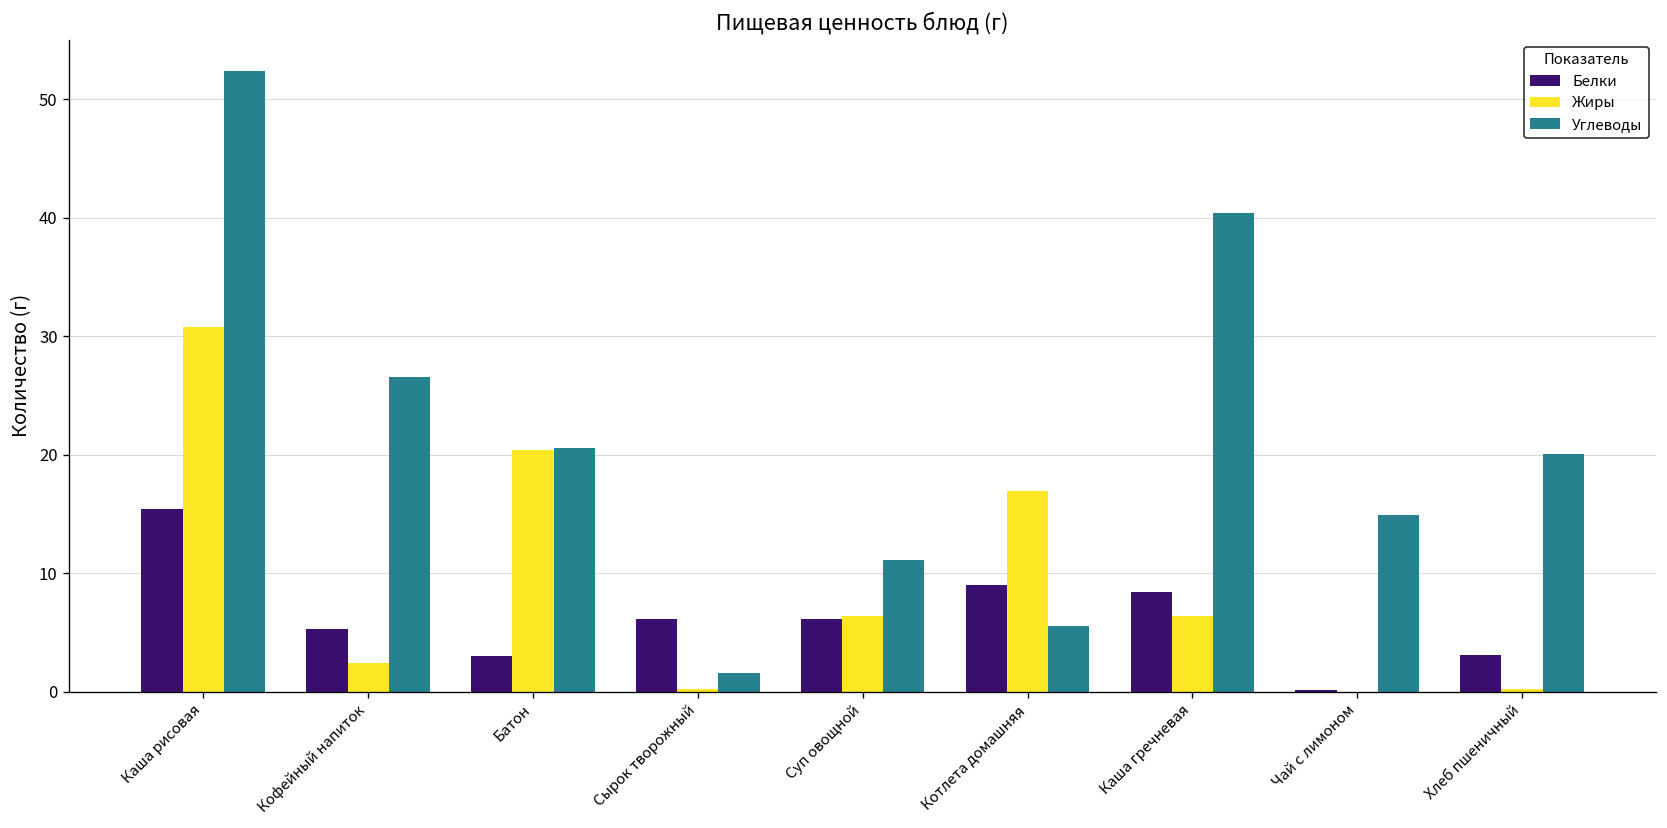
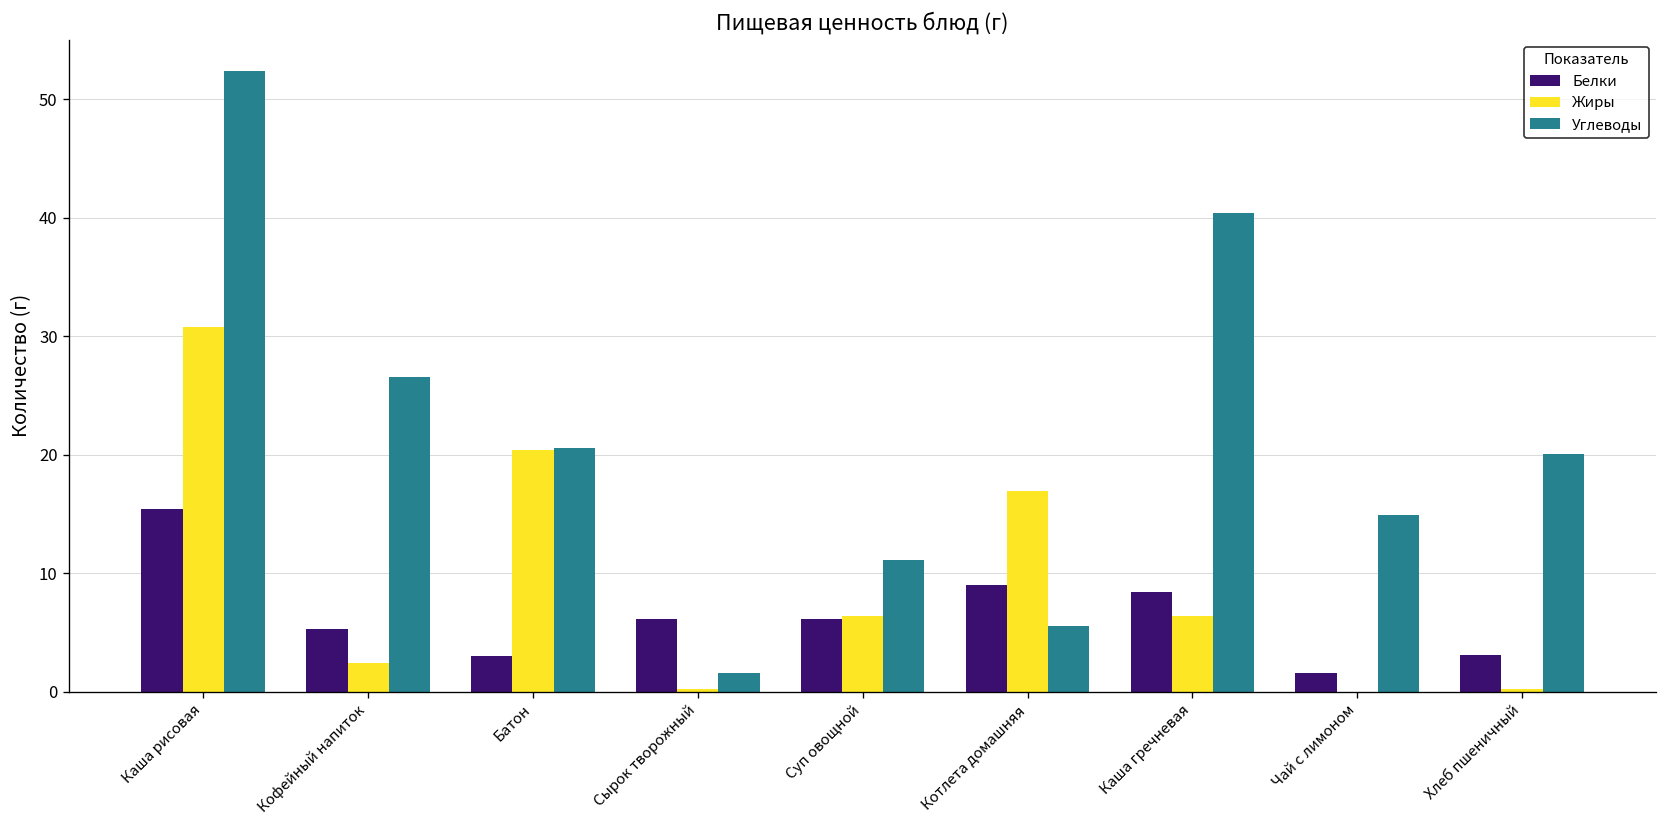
Белки, Чай с лимоном: 0 -> 2
